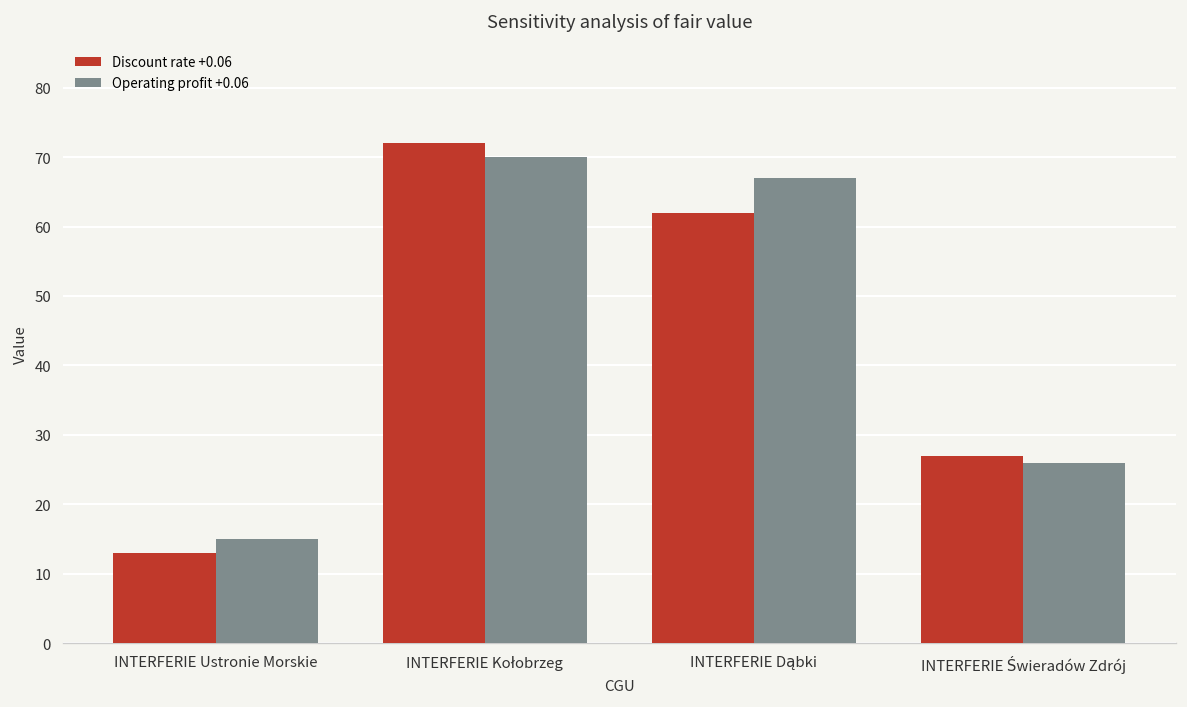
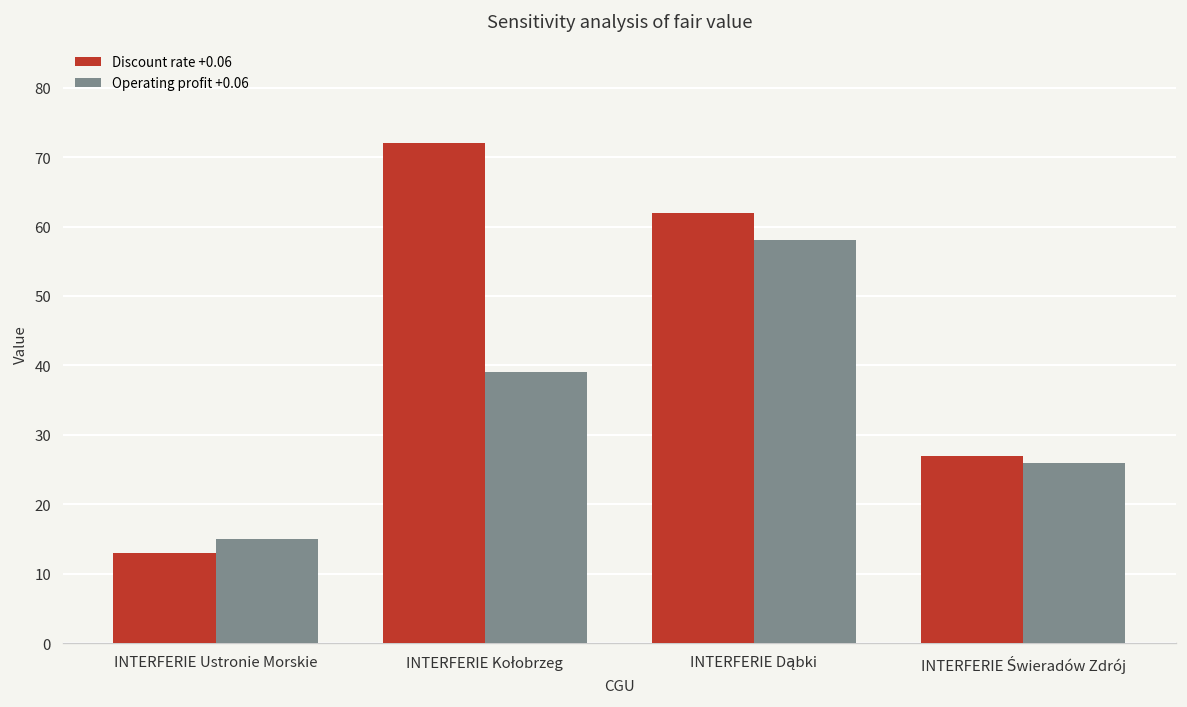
Operating profit +0.06, INTERFERIE Kołobrzeg: 70 -> 39
Operating profit +0.06, INTERFERIE Dąbki: 67 -> 58
